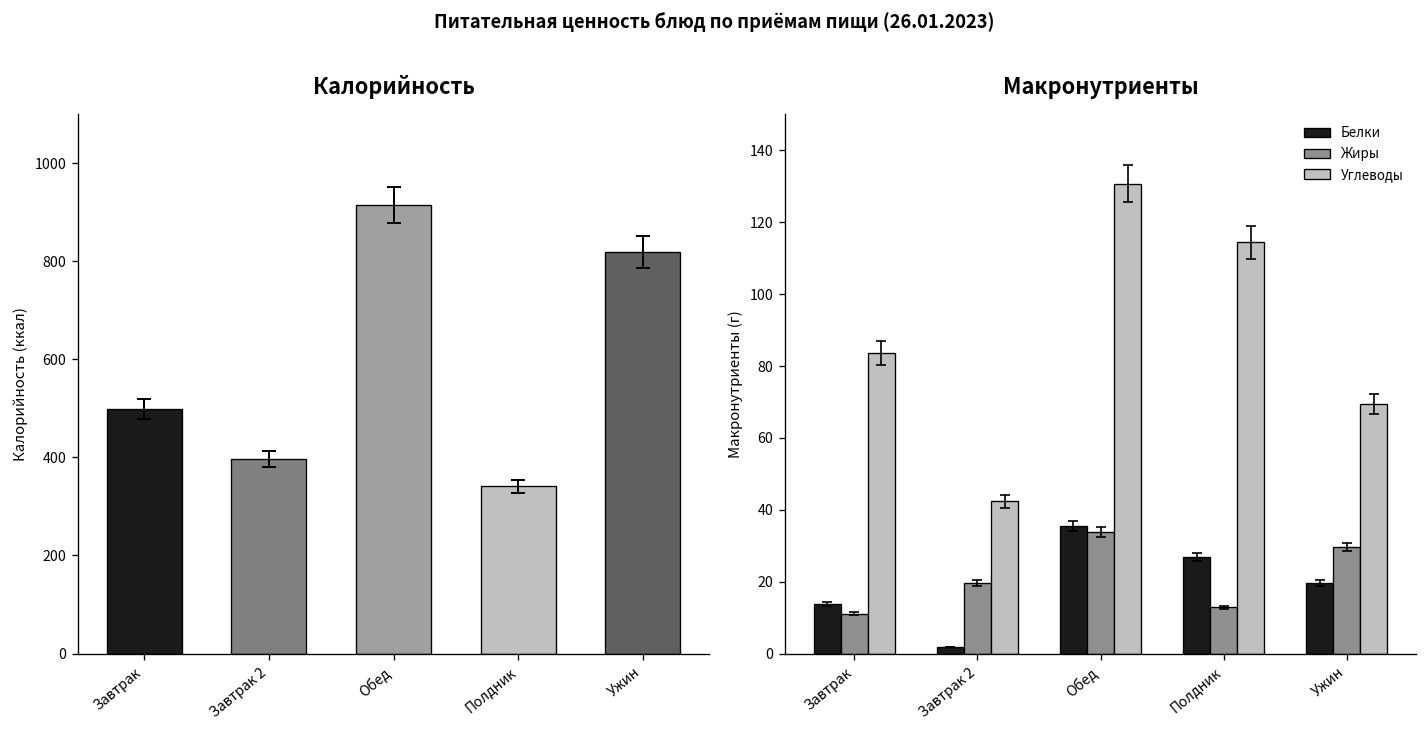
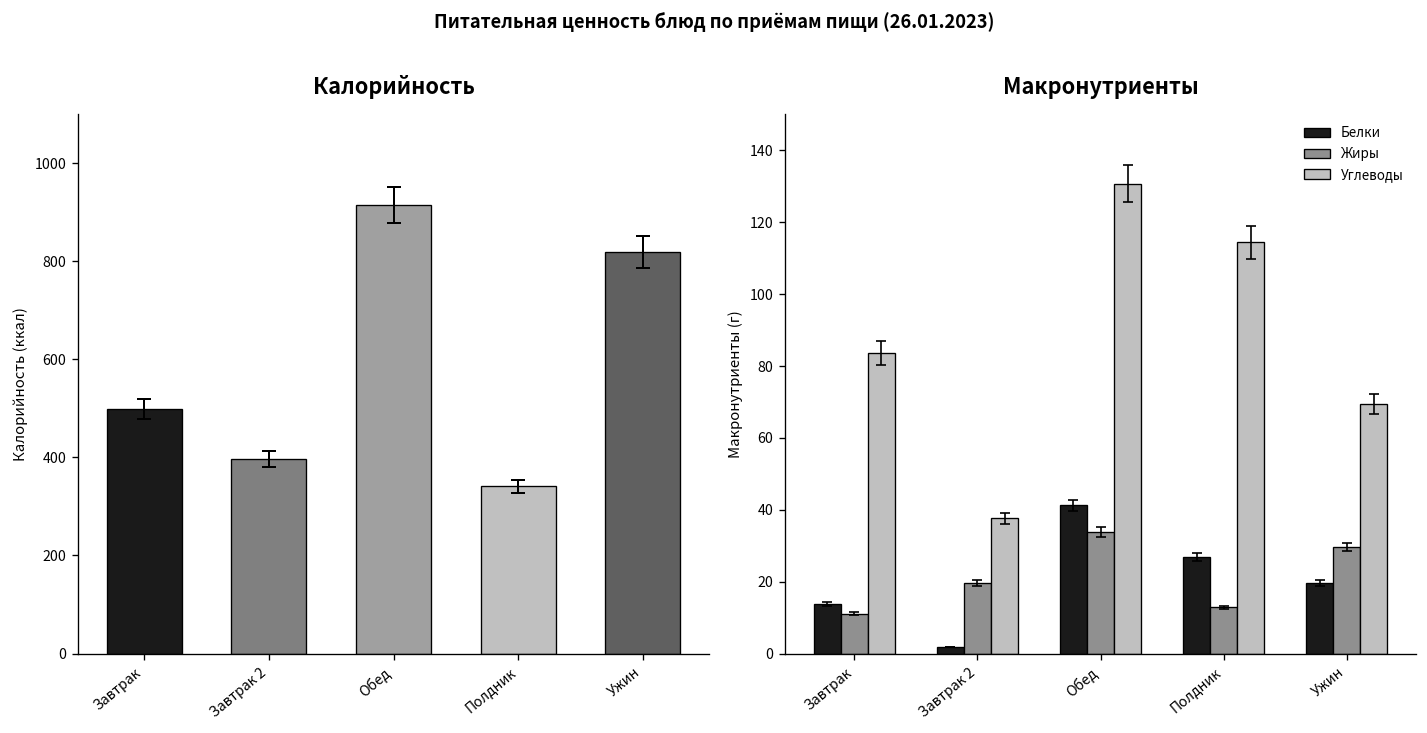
Макронутриенты, Углеводы, Завтрак 2: 42 -> 38
Макронутриенты, Белки, Обед: 35 -> 41
